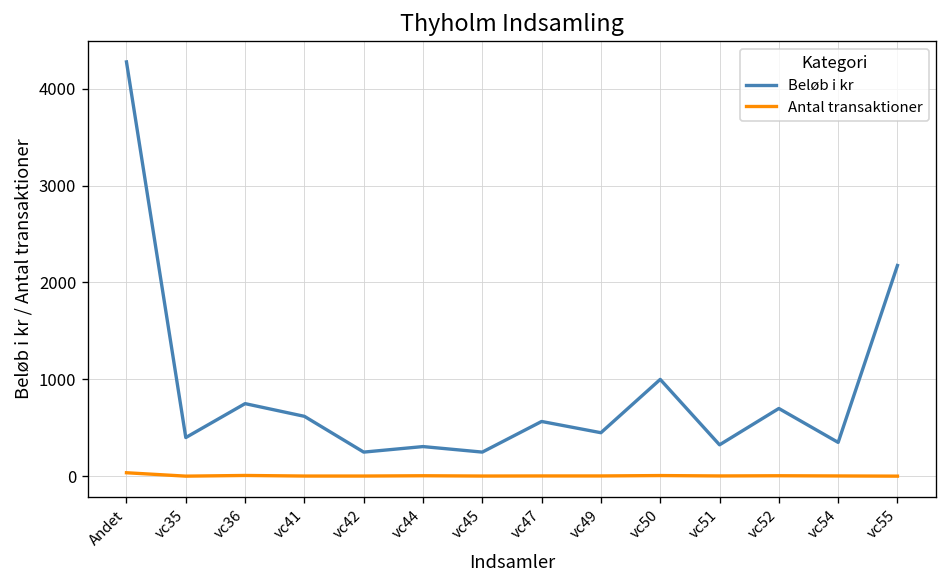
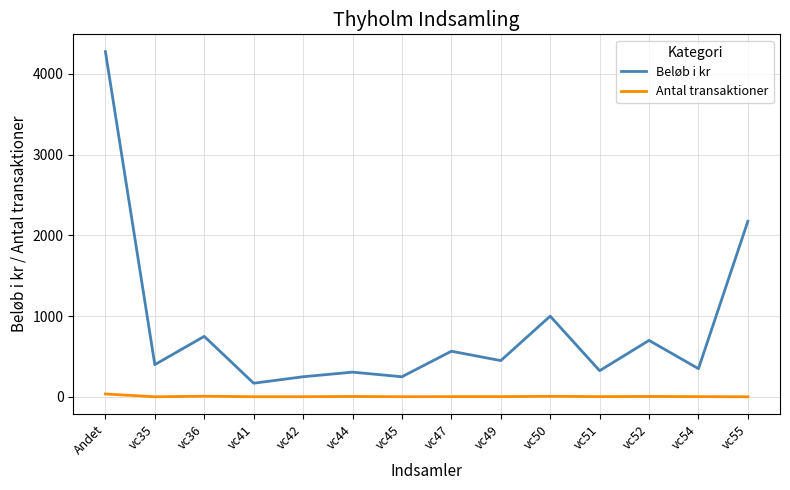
Beløb i kr, vc41: 600 -> 200
